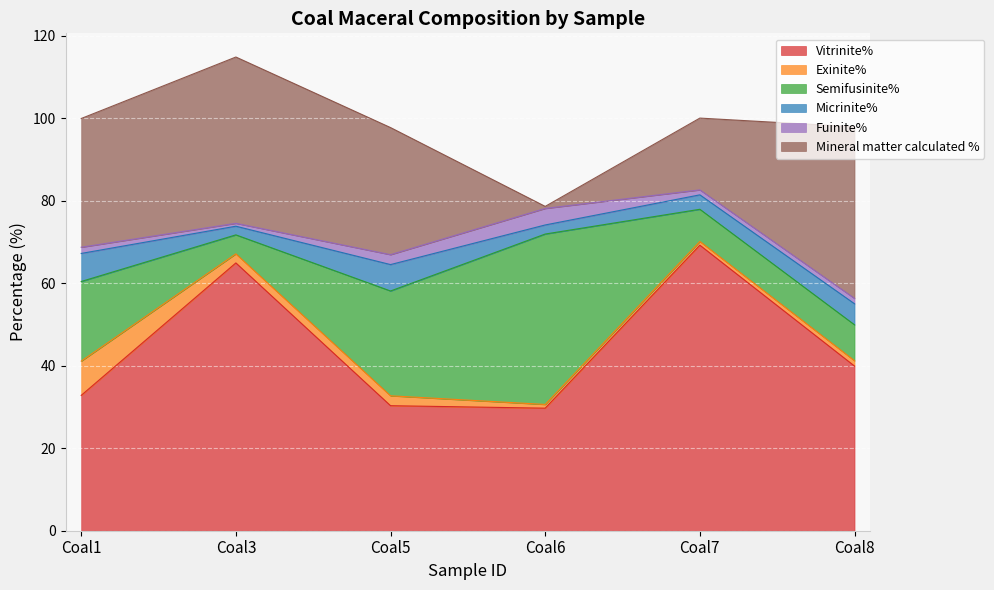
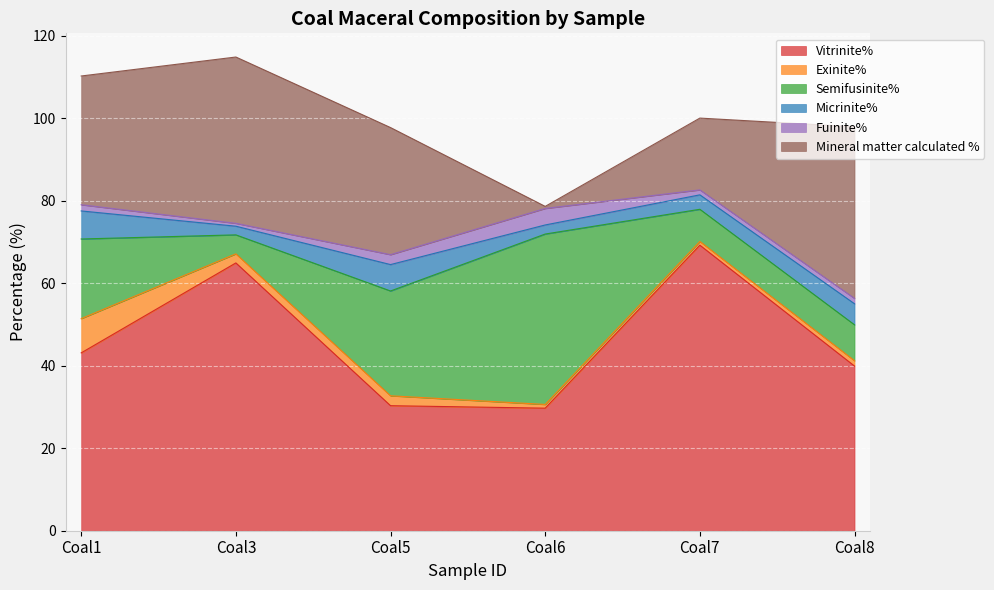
Vitrinite%, Coal1: 33 -> 43
